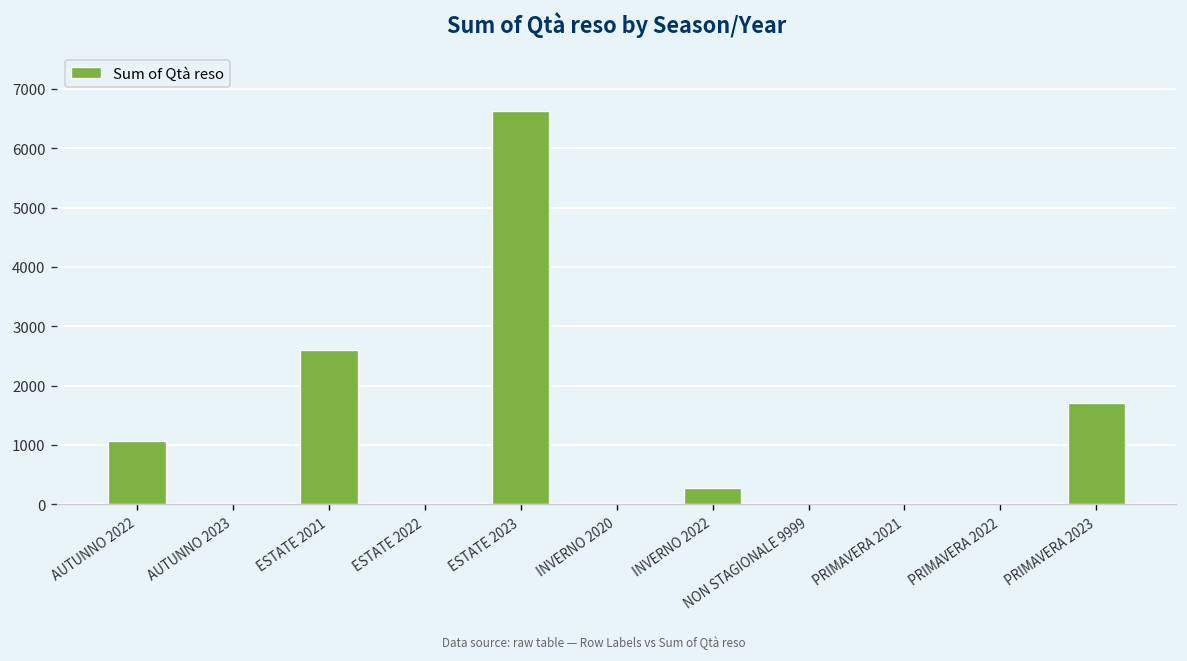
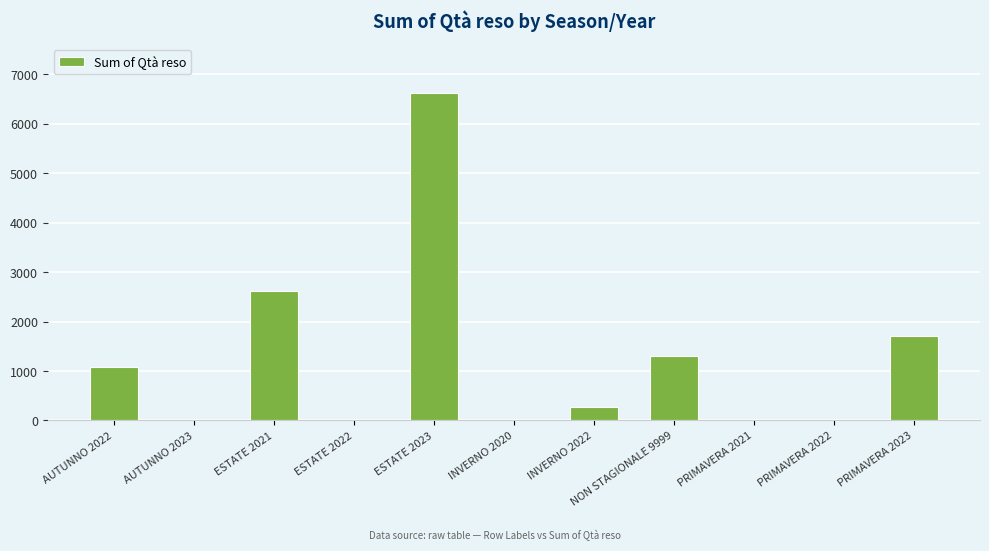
NON STAGIONALE 9999: 0 -> 1300
